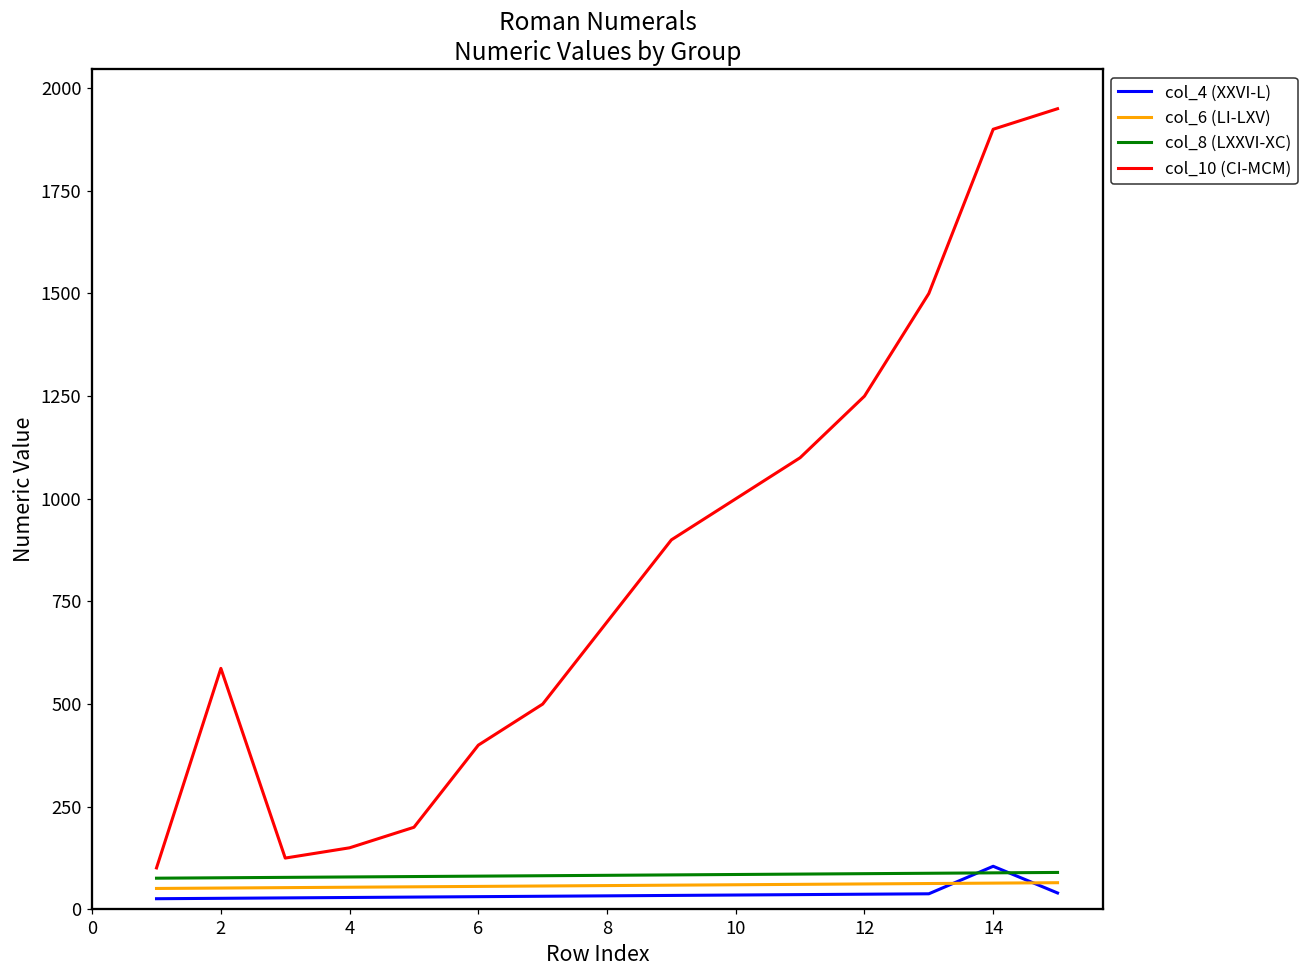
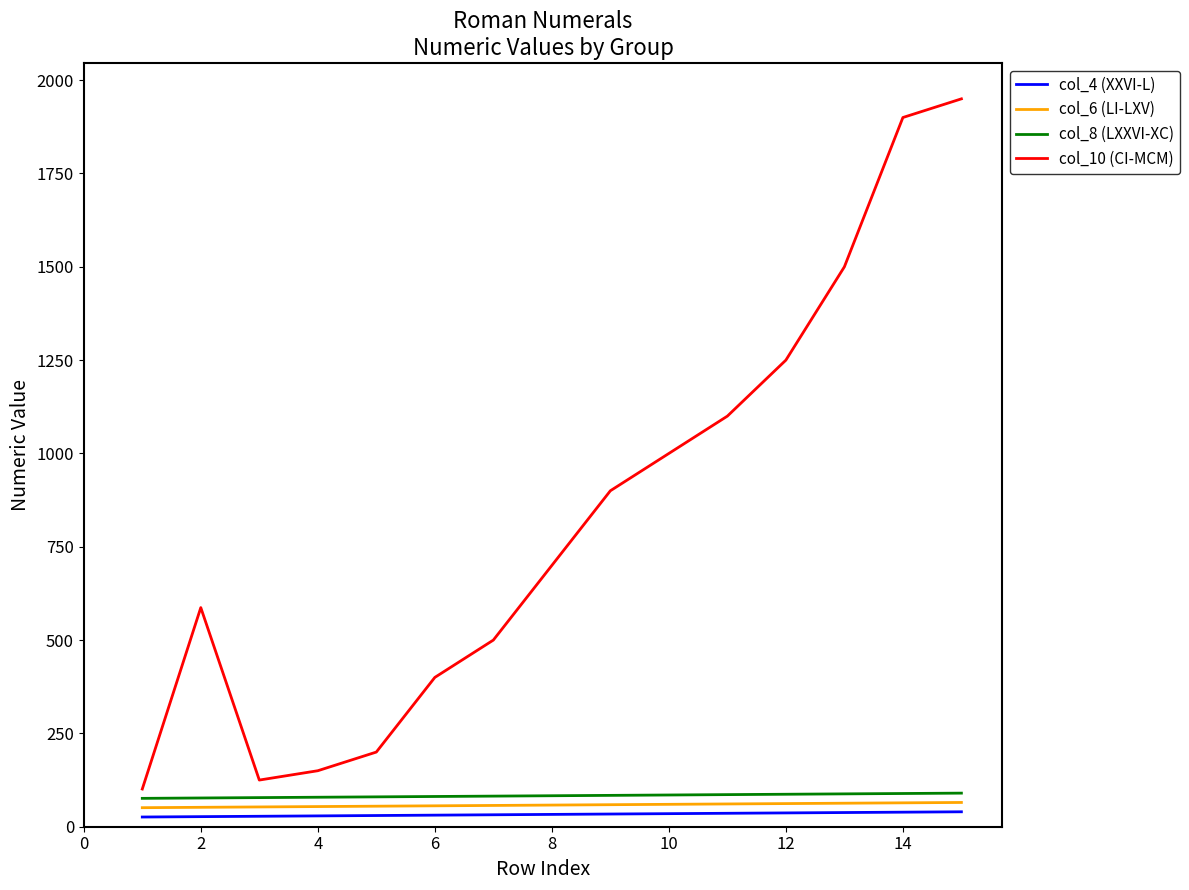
col_4 (XXVI-L), 14: 110 -> 40
